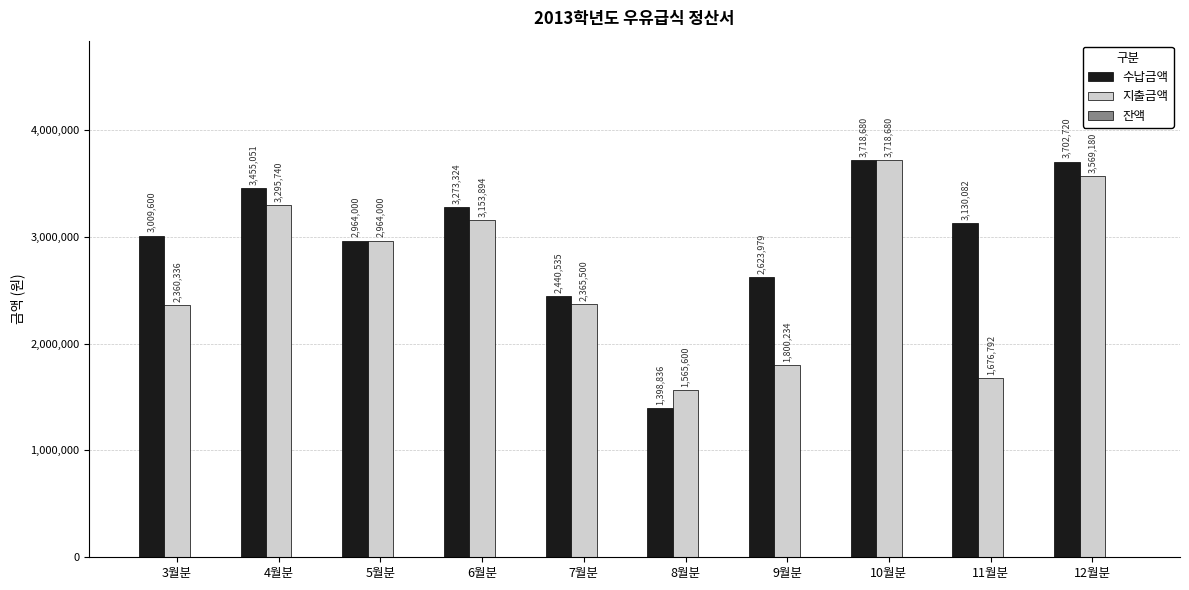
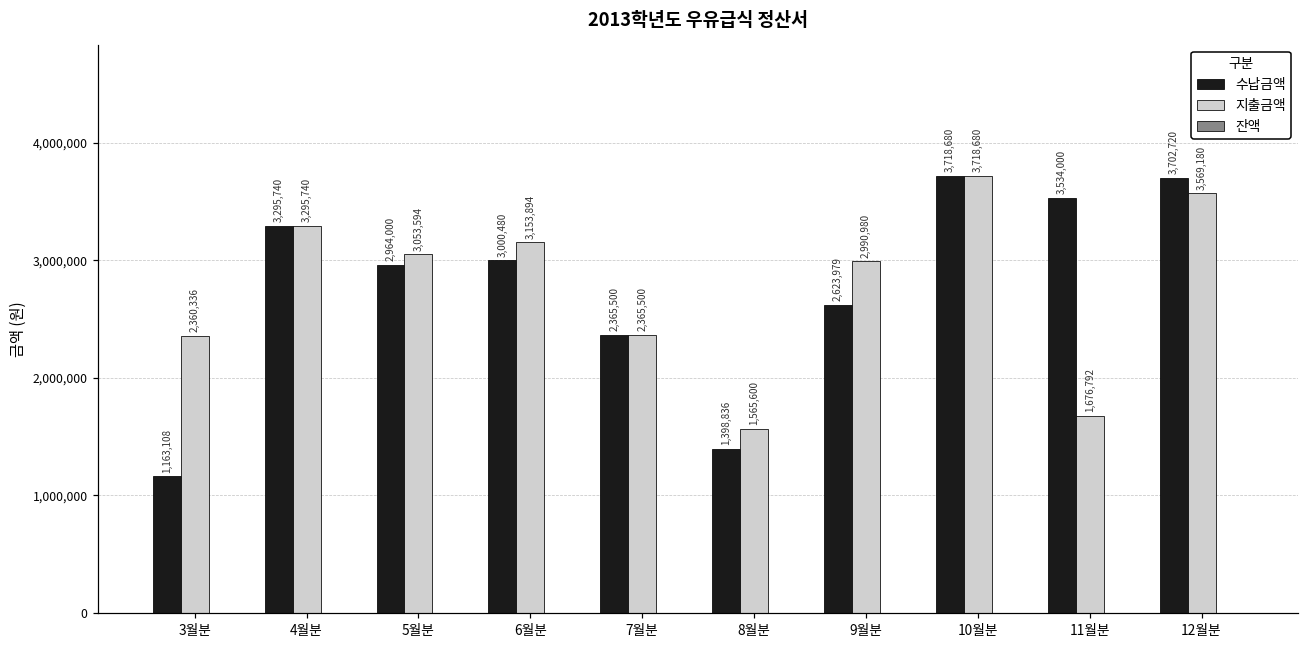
수납금액, 3월분: 3,009,600 -> 1,163,108
수납금액, 4월분: 3,455,051 -> 3,295,740
지출금액, 5월분: 2,964,000 -> 3,053,594
수납금액, 6월분: 3,273,324 -> 3,000,480
수납금액, 7월분: 2,440,535 -> 2,365,500
지출금액, 9월분: 1,800,234 -> 2,990,980
수납금액, 11월분: 3,130,082 -> 3,534,000
